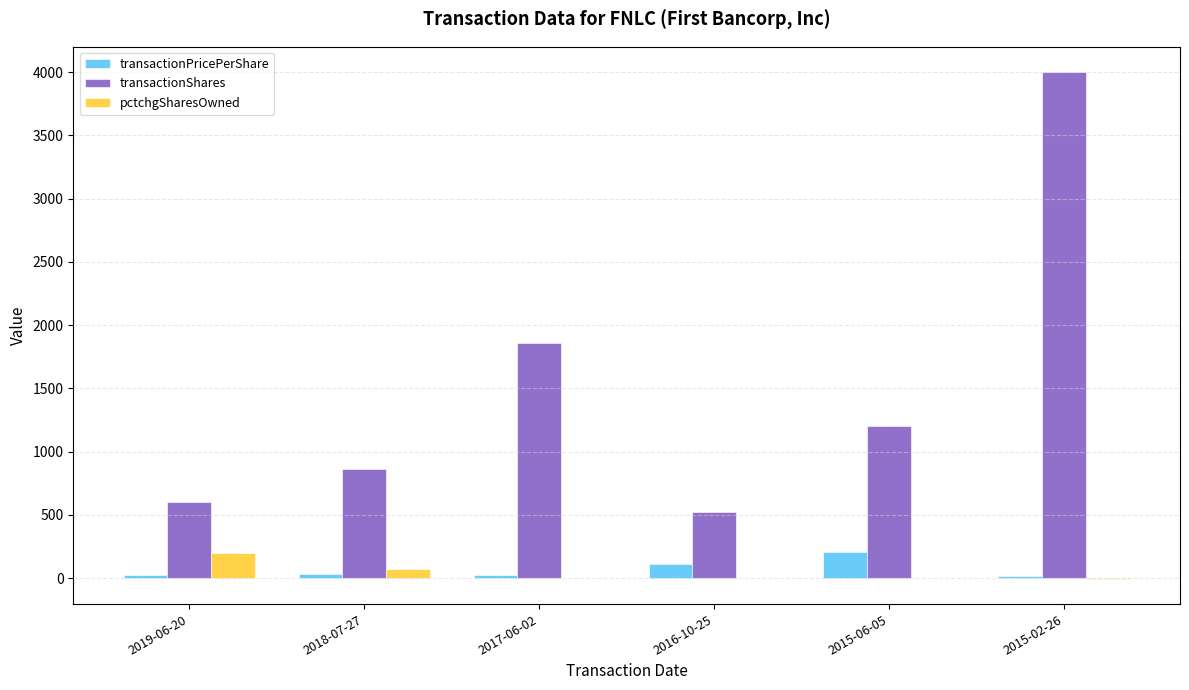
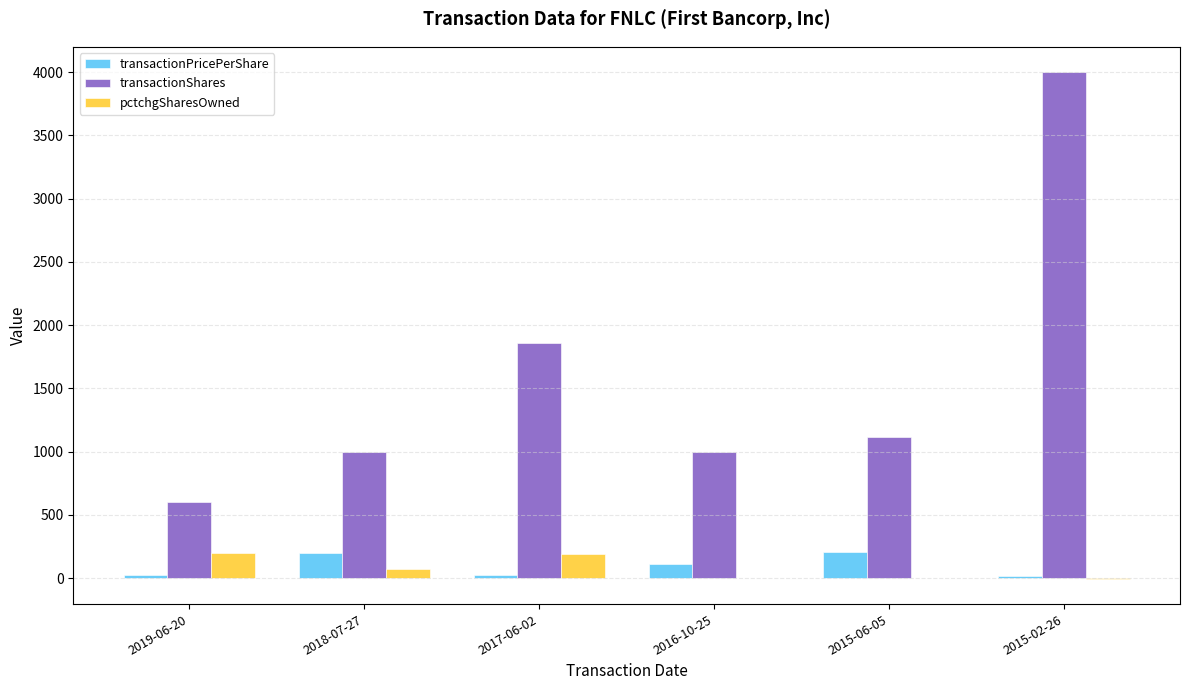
transactionPricePerShare, 2018-07-27: 30 -> 200
transactionShares, 2018-07-27: 860 -> 1000
pctchgSharesOwned, 2017-06-02: 0 -> 190
transactionShares, 2016-10-25: 520 -> 1000
transactionShares, 2015-06-05: 1200 -> 1110
